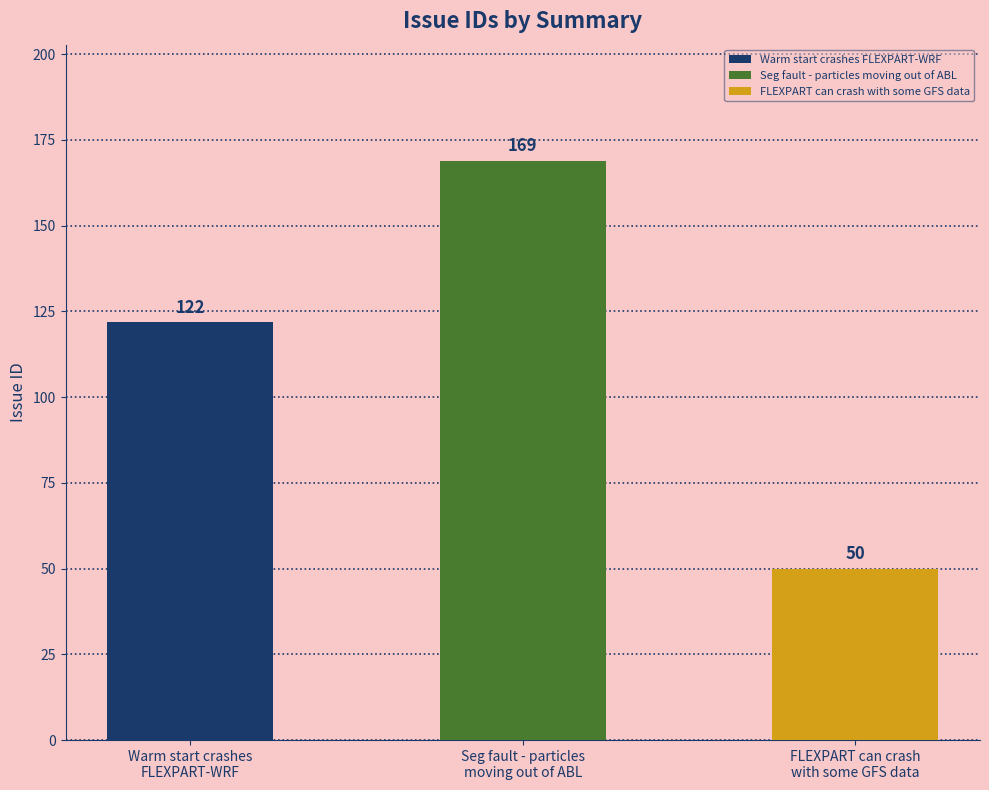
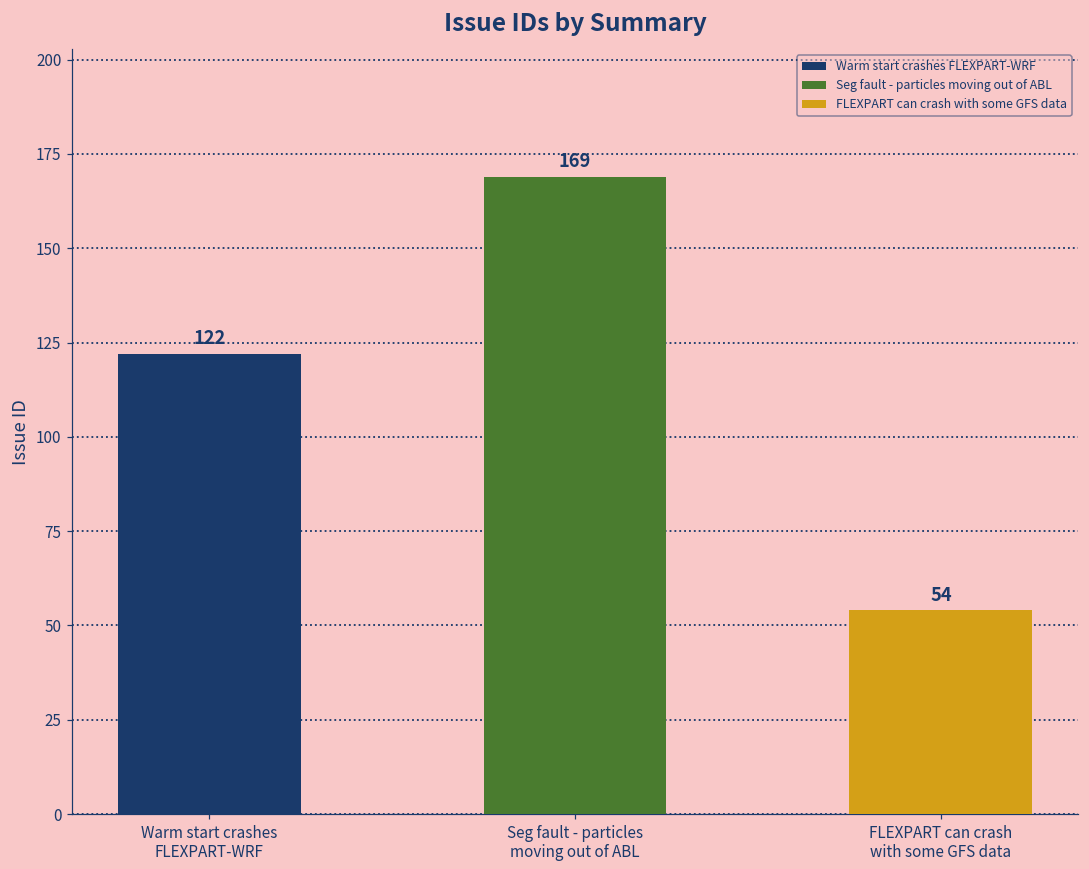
FLEXPART can crash with some GFS data: 50 -> 54
